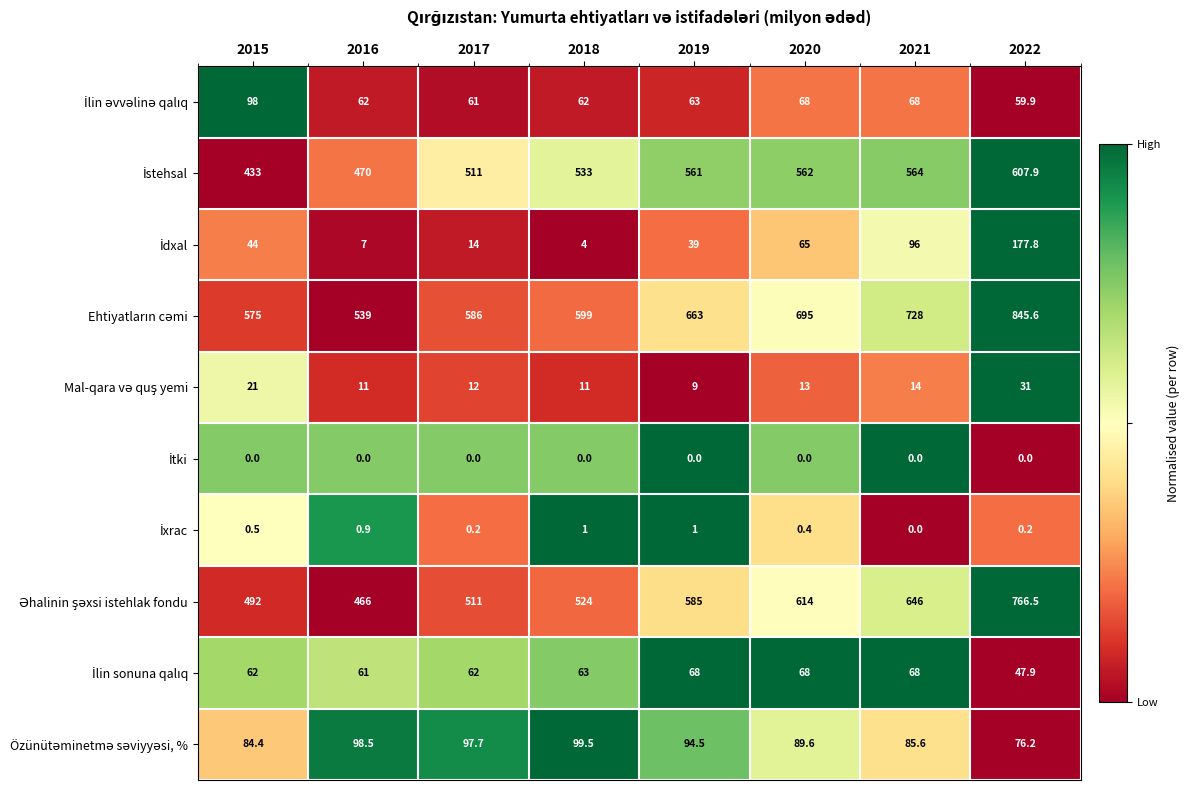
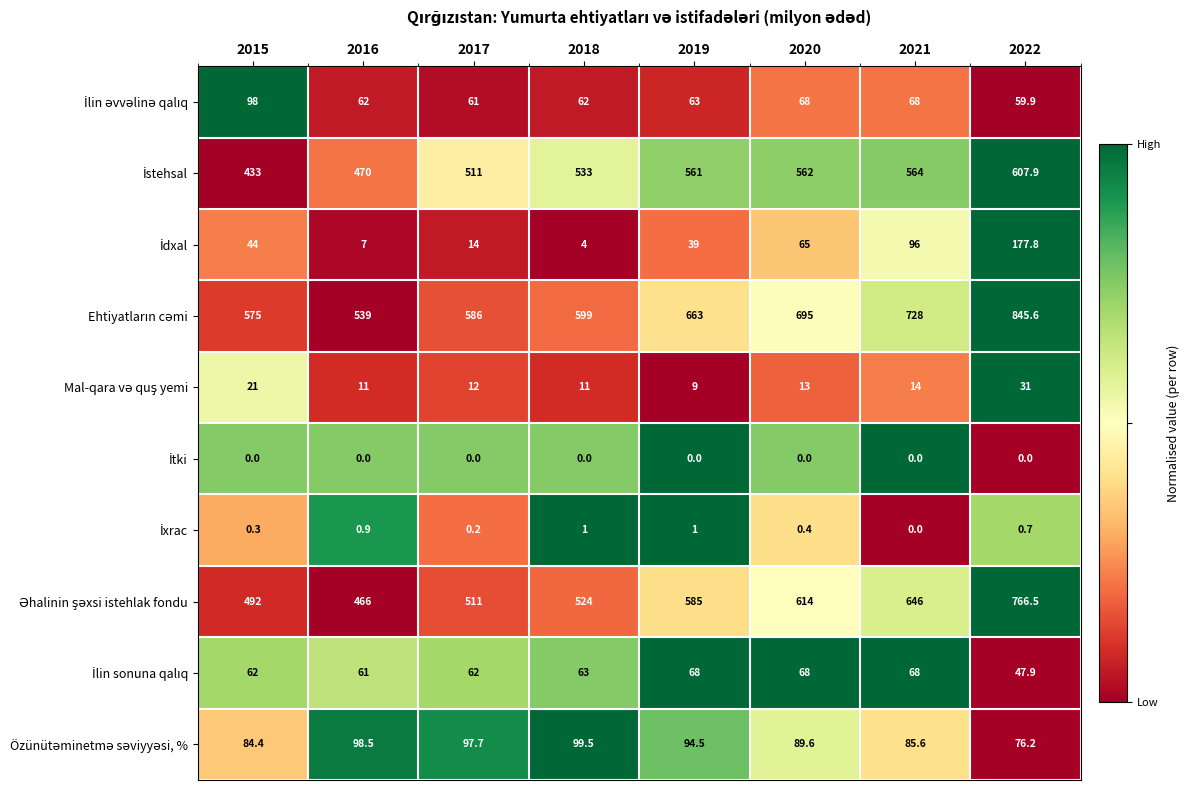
İxrac, 2015: 0.5 -> 0.3
İxrac, 2022: 0.2 -> 0.7
